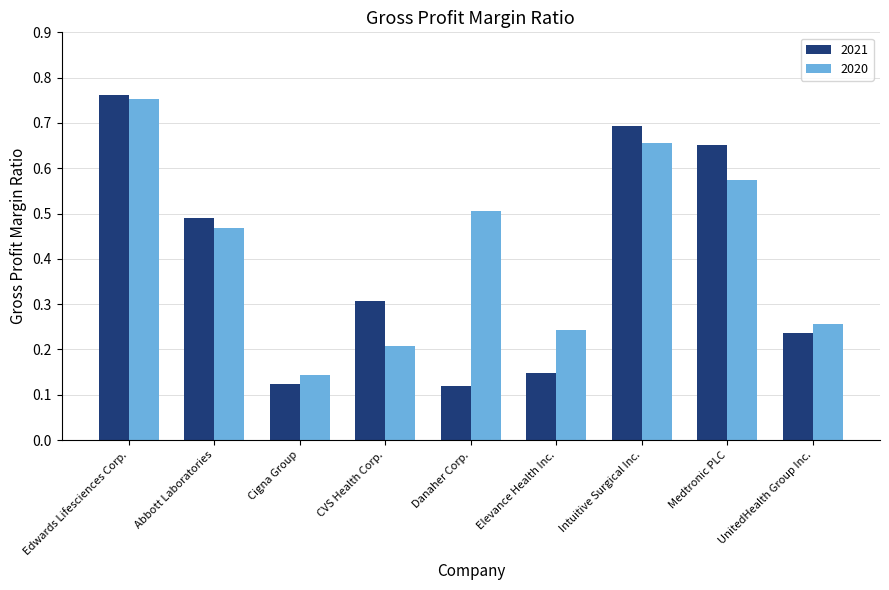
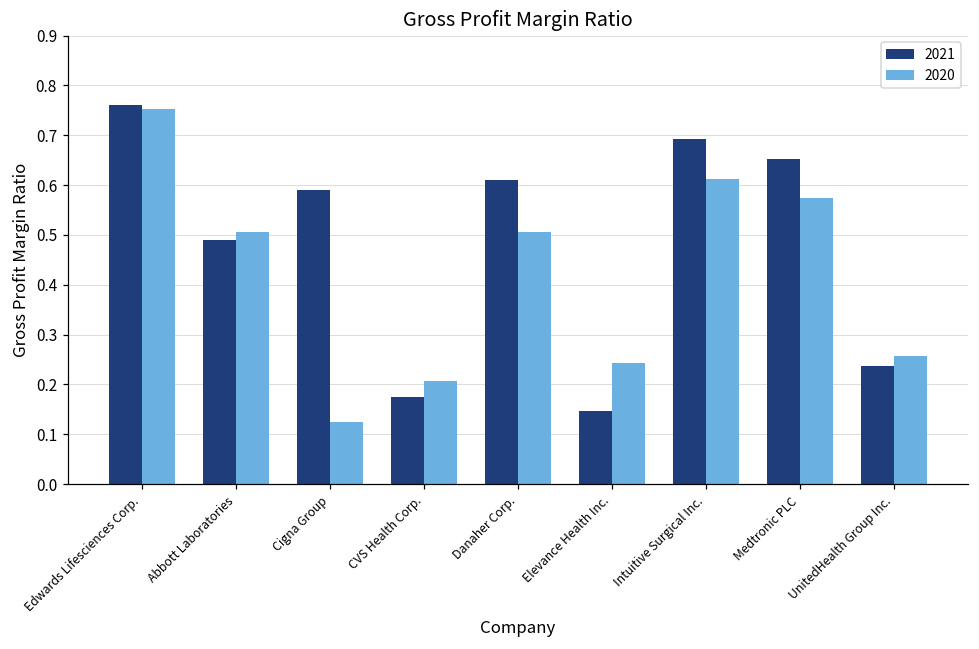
2020, Abbott Laboratories: 0.47 -> 0.50
2021, Cigna Group: 0.12 -> 0.59
2020, Cigna Group: 0.14 -> 0.12
2021, CVS Health Corp.: 0.31 -> 0.17
2021, Danaher Corp.: 0.12 -> 0.61
2020, Intuitive Surgical Inc.: 0.66 -> 0.61
